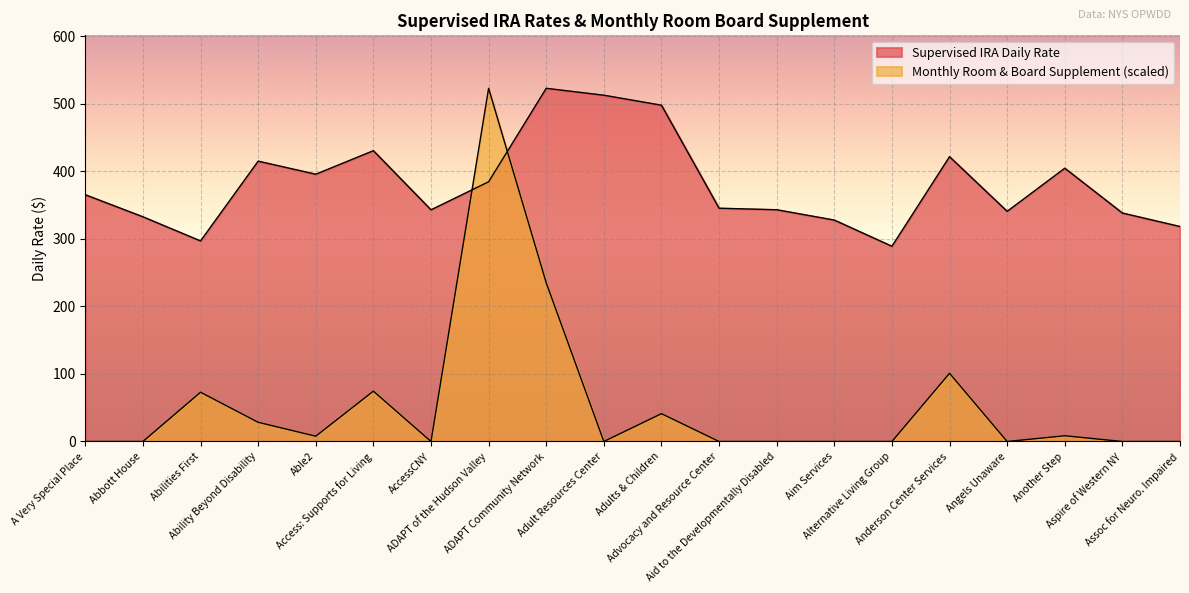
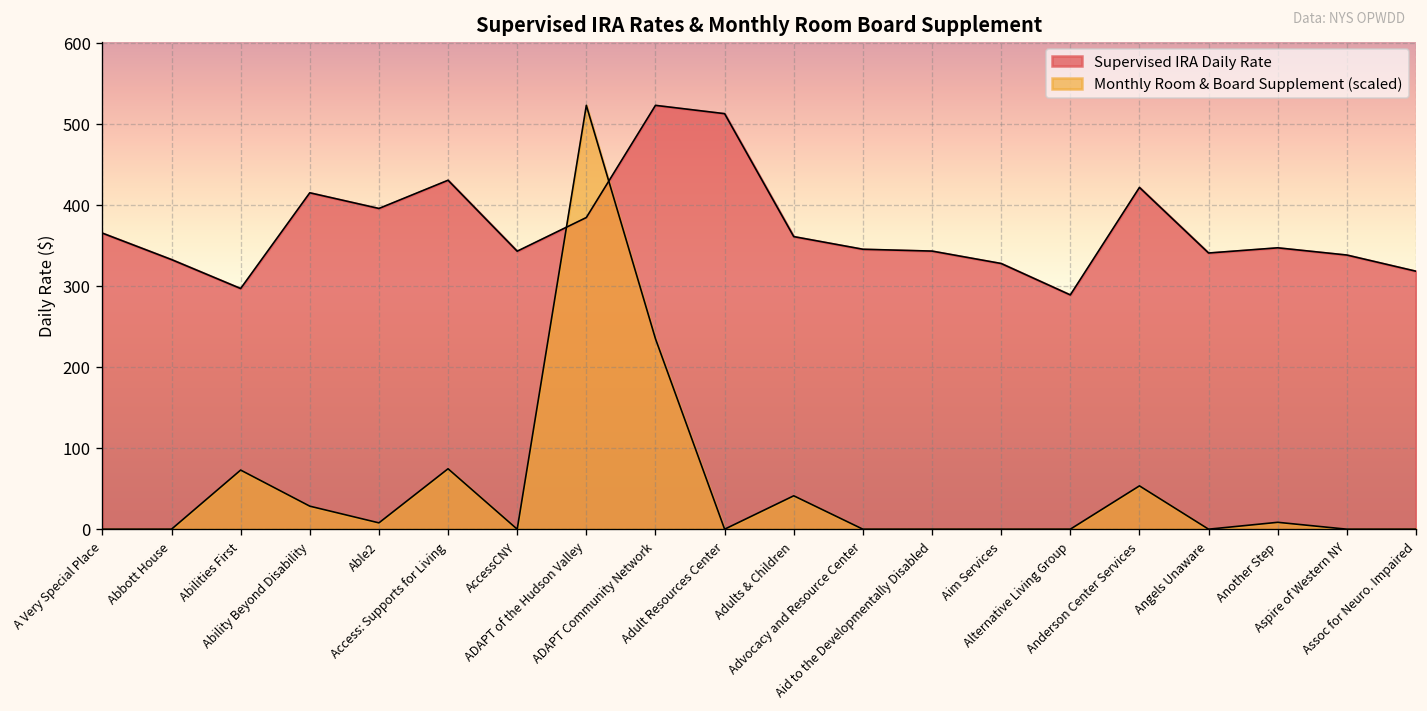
Supervised IRA Daily Rate, Adults & Children: 500 -> 360
Monthly Room & Board Supplement (scaled), Anderson Center Services: 100 -> 50
Supervised IRA Daily Rate, Another Step: 400 -> 350
